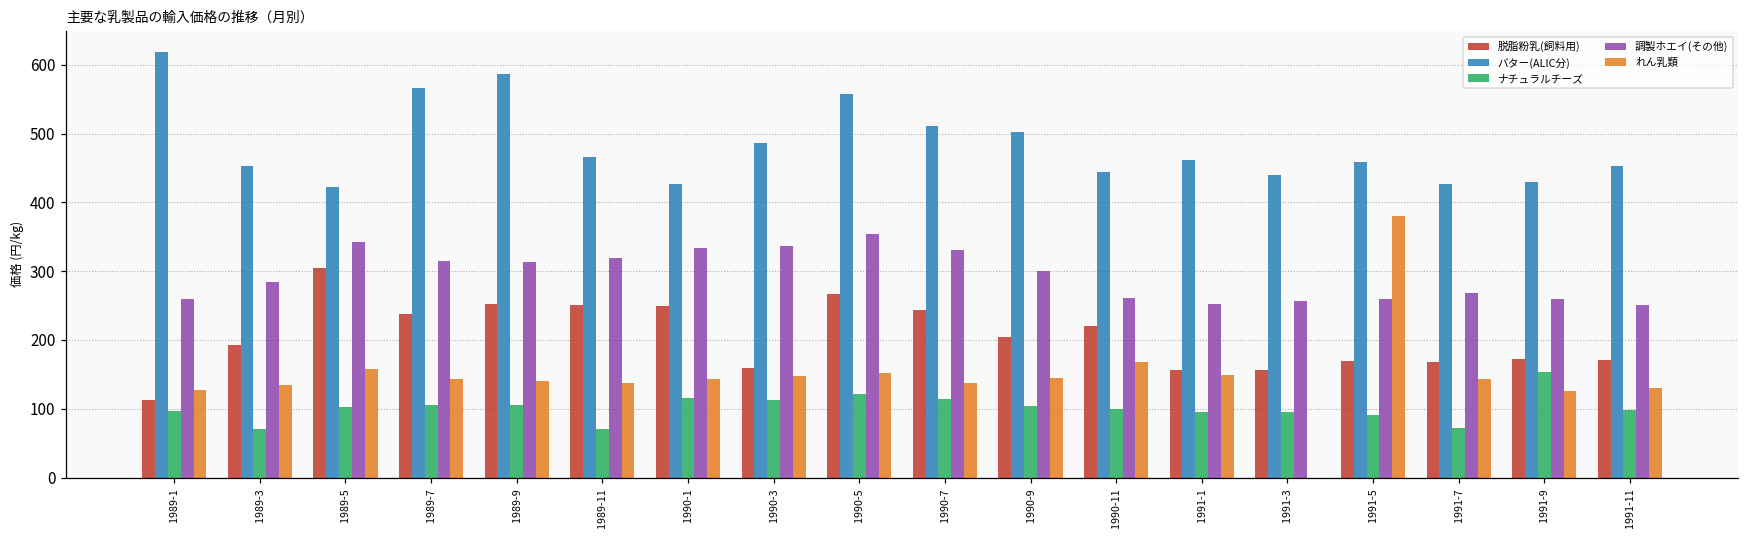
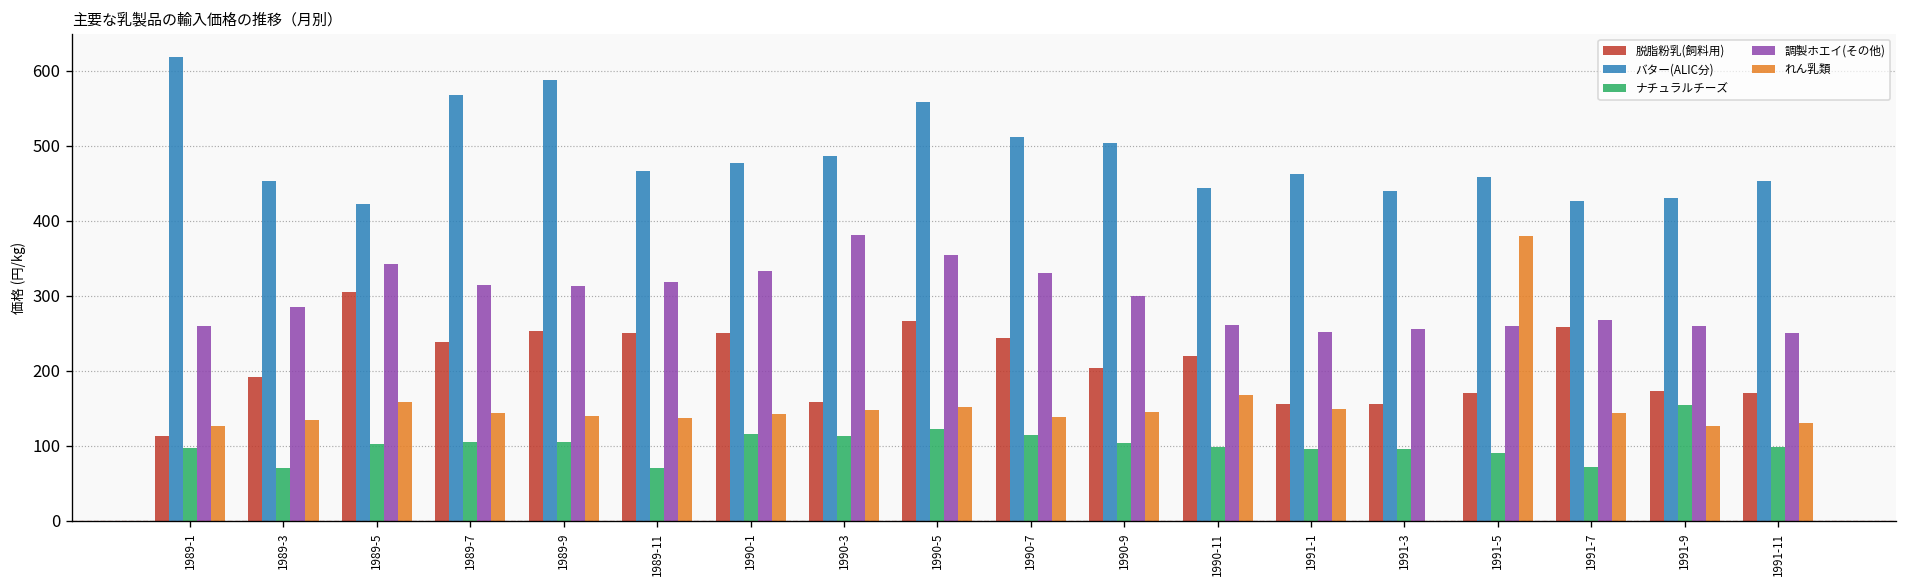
バター(ALIC分), 1990-1: 430 -> 480
調製ホエイ(その他), 1990-3: 340 -> 380
脱脂粉乳(飼料用), 1991-7: 170 -> 260
